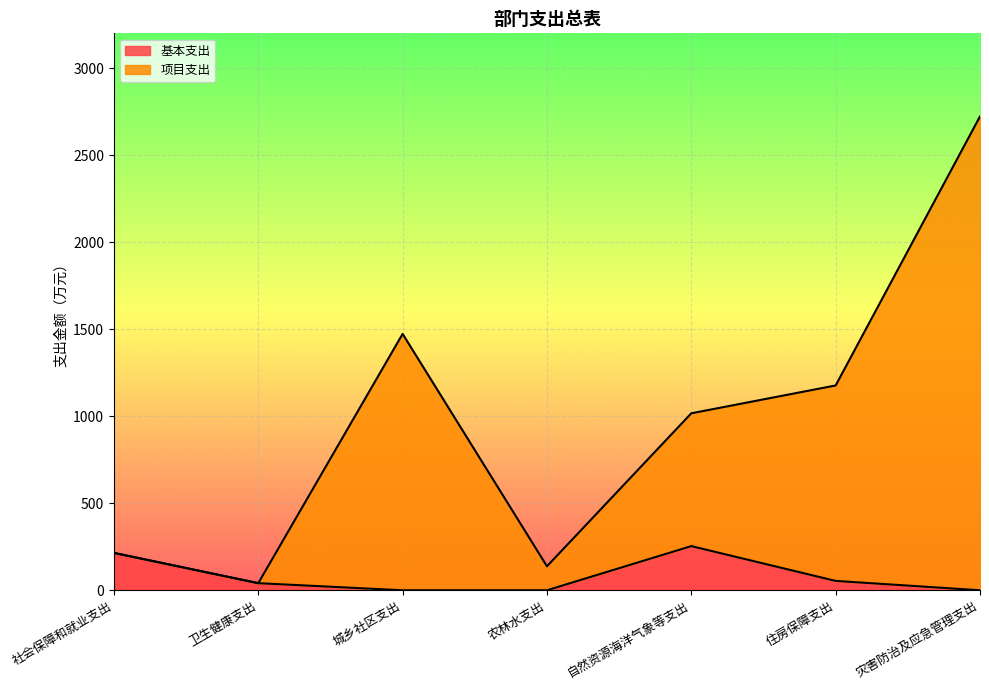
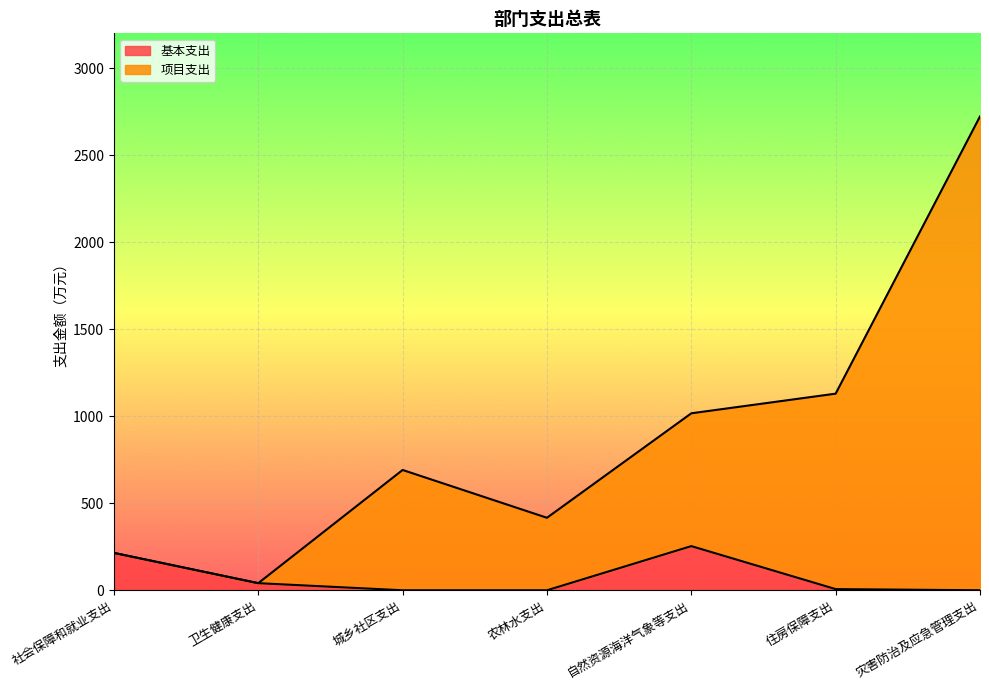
项目支出, 城乡社区支出: 1470 -> 690
项目支出, 农林水支出: 140 -> 420
基本支出, 住房保障支出: 50 -> 10
